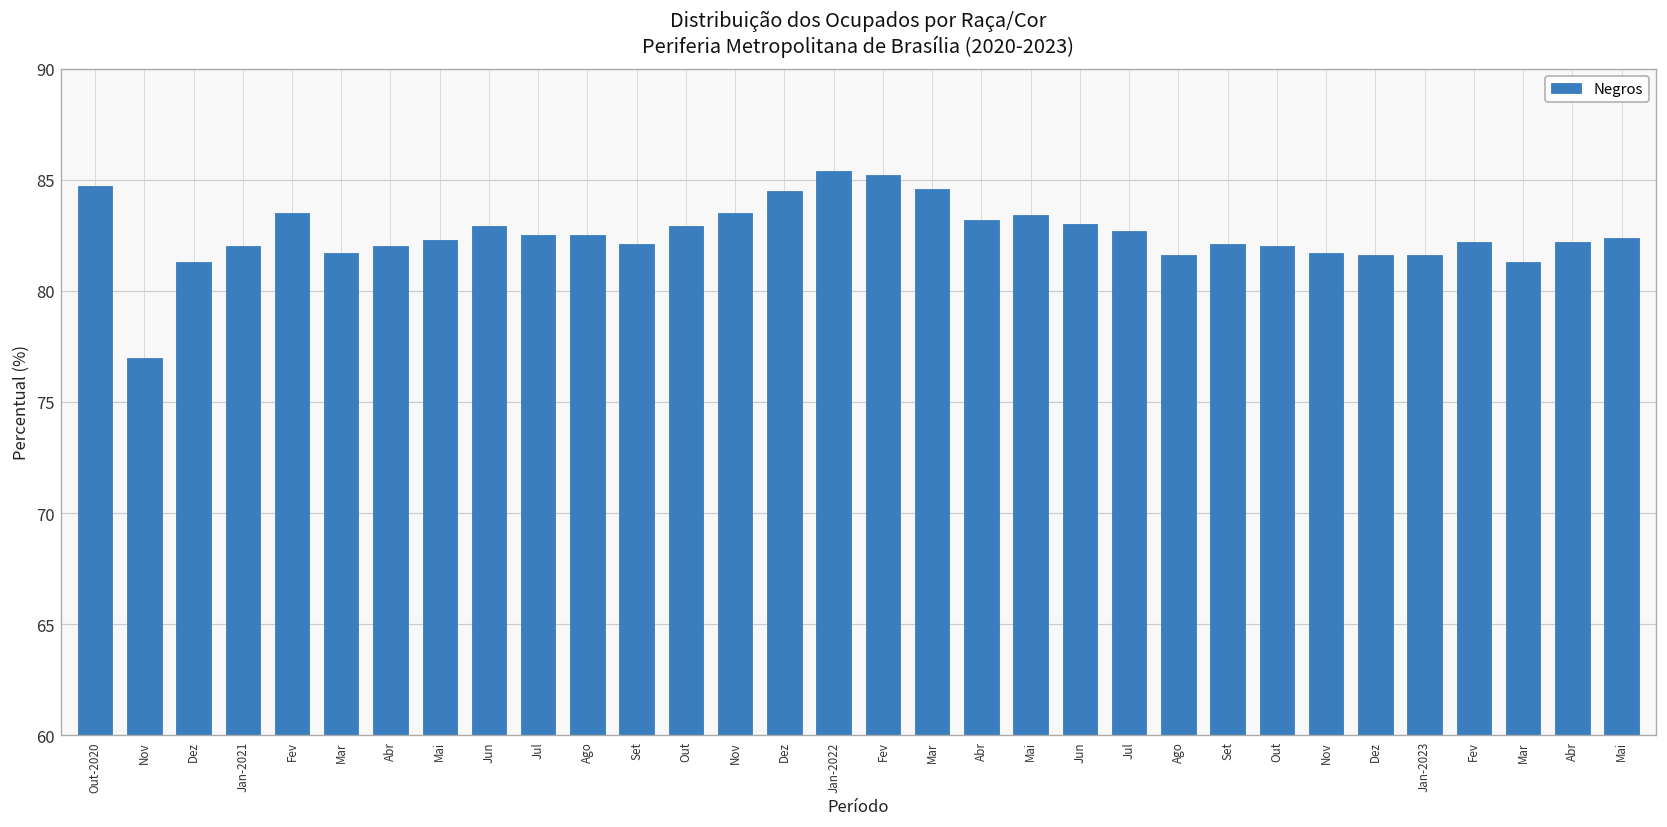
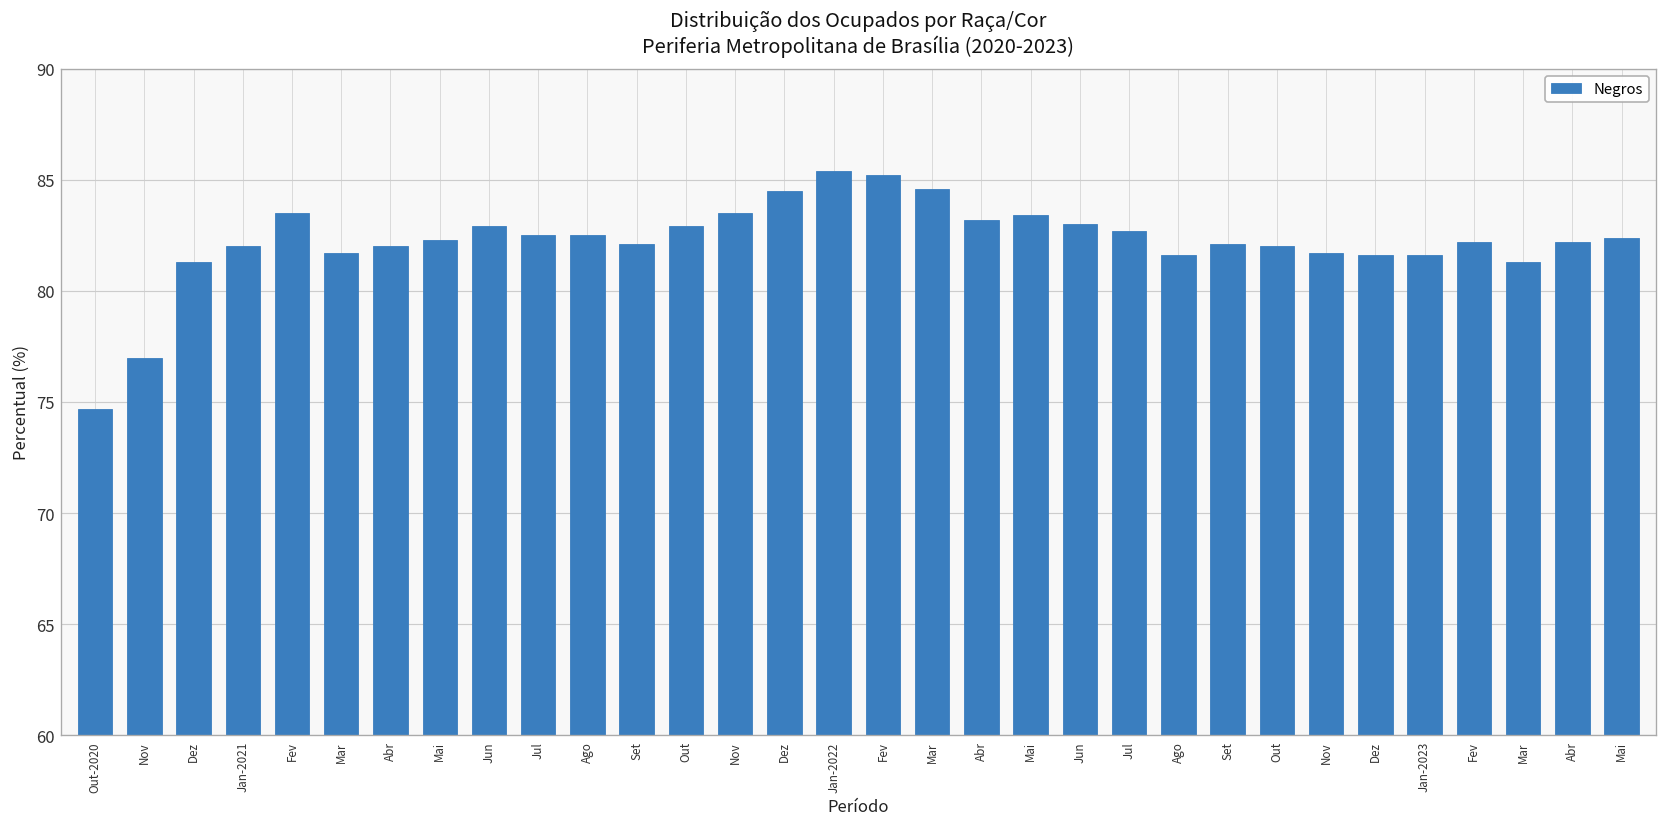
Out-2020: 84.7 -> 74.7
